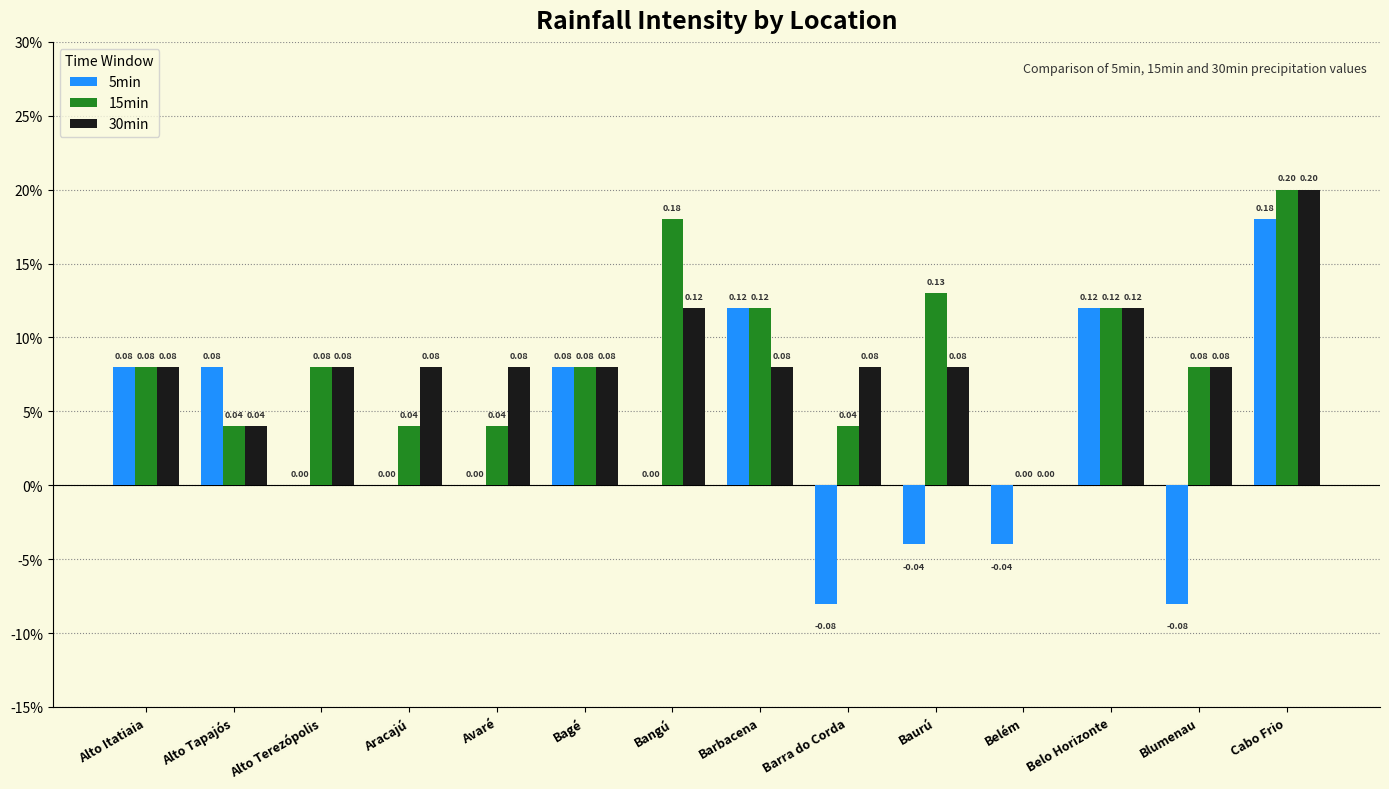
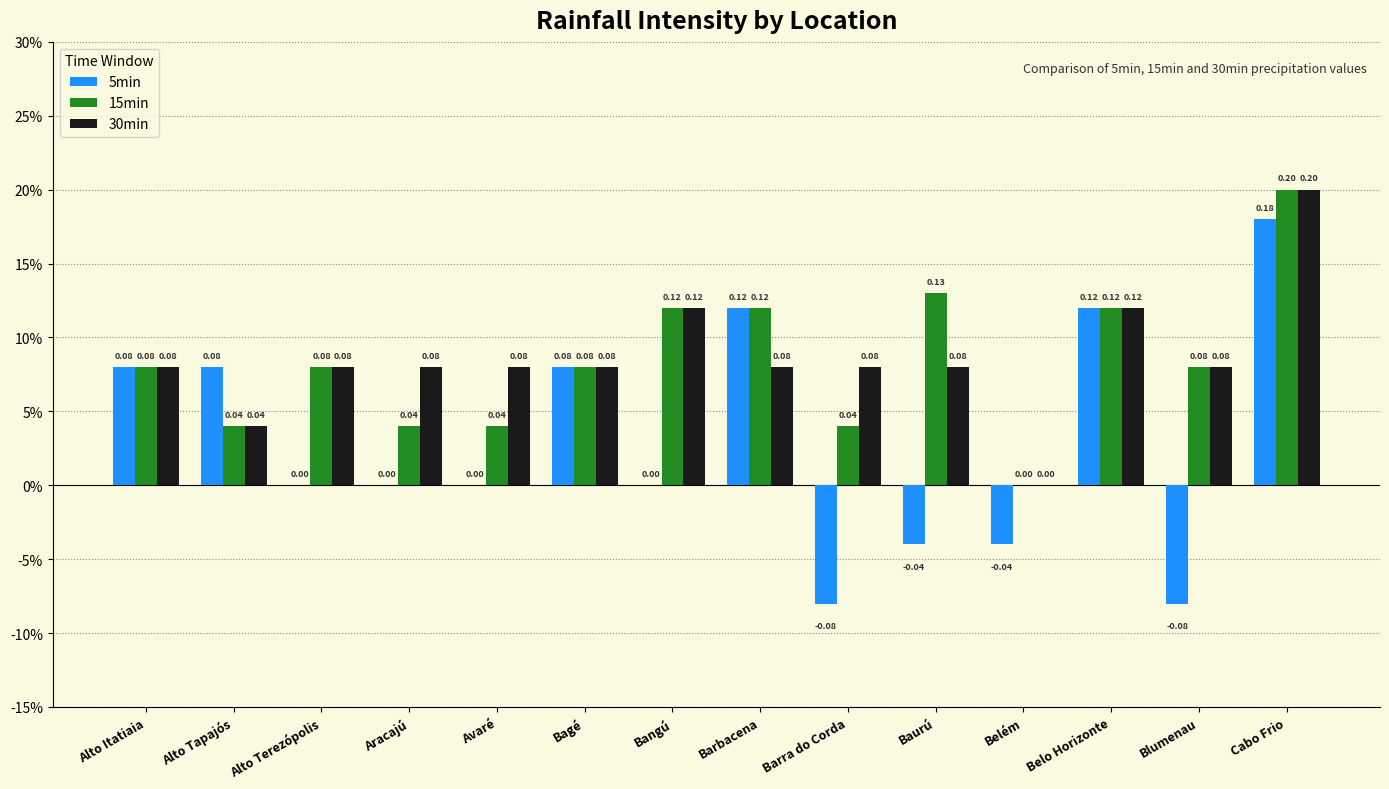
15min, Bangú: 0.18 -> 0.12
